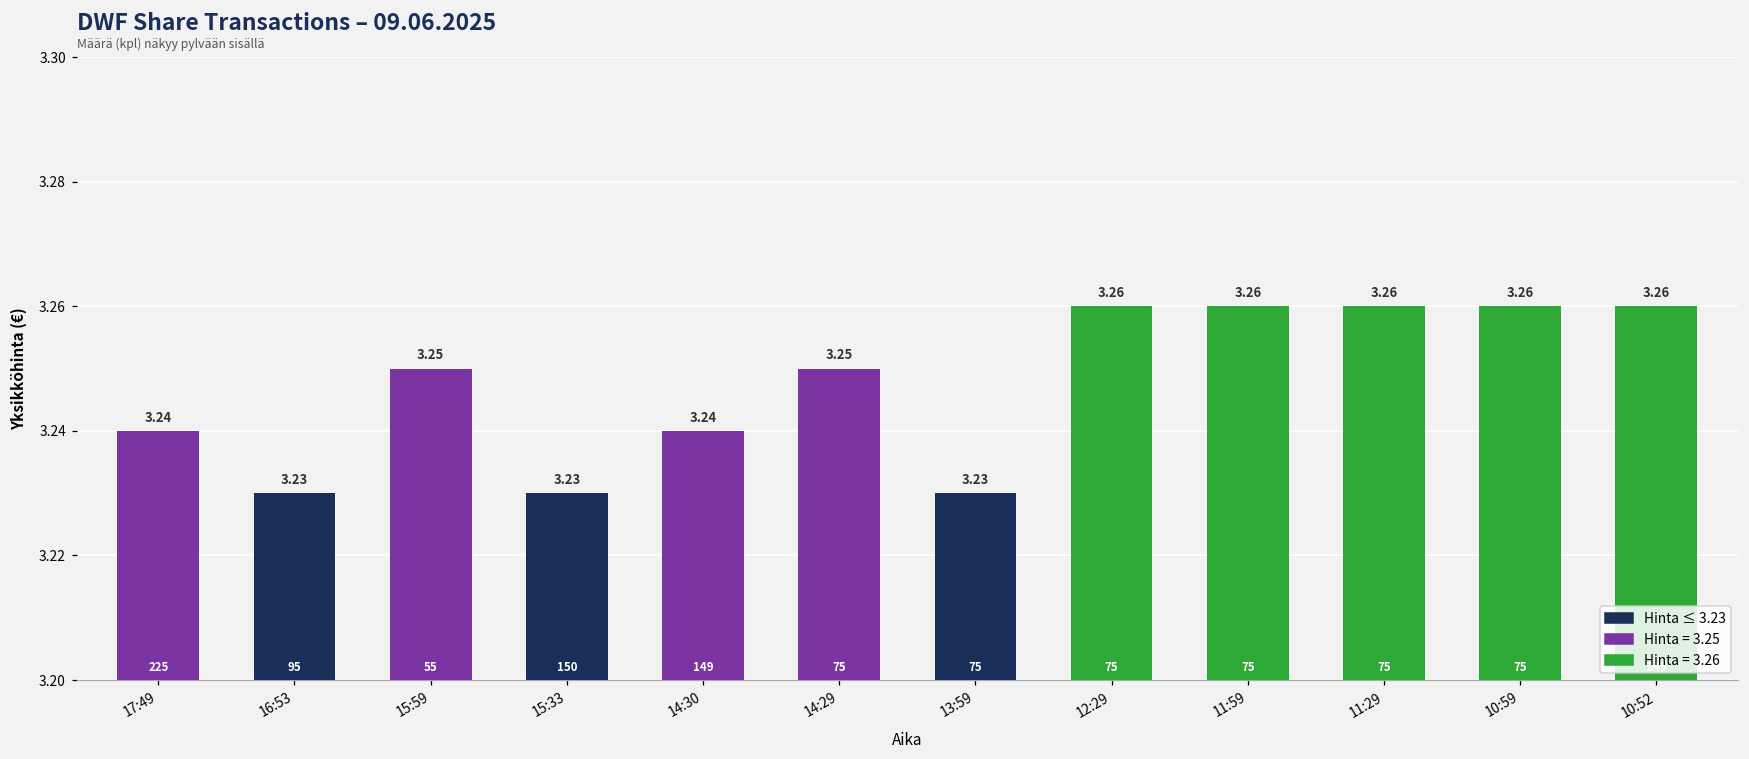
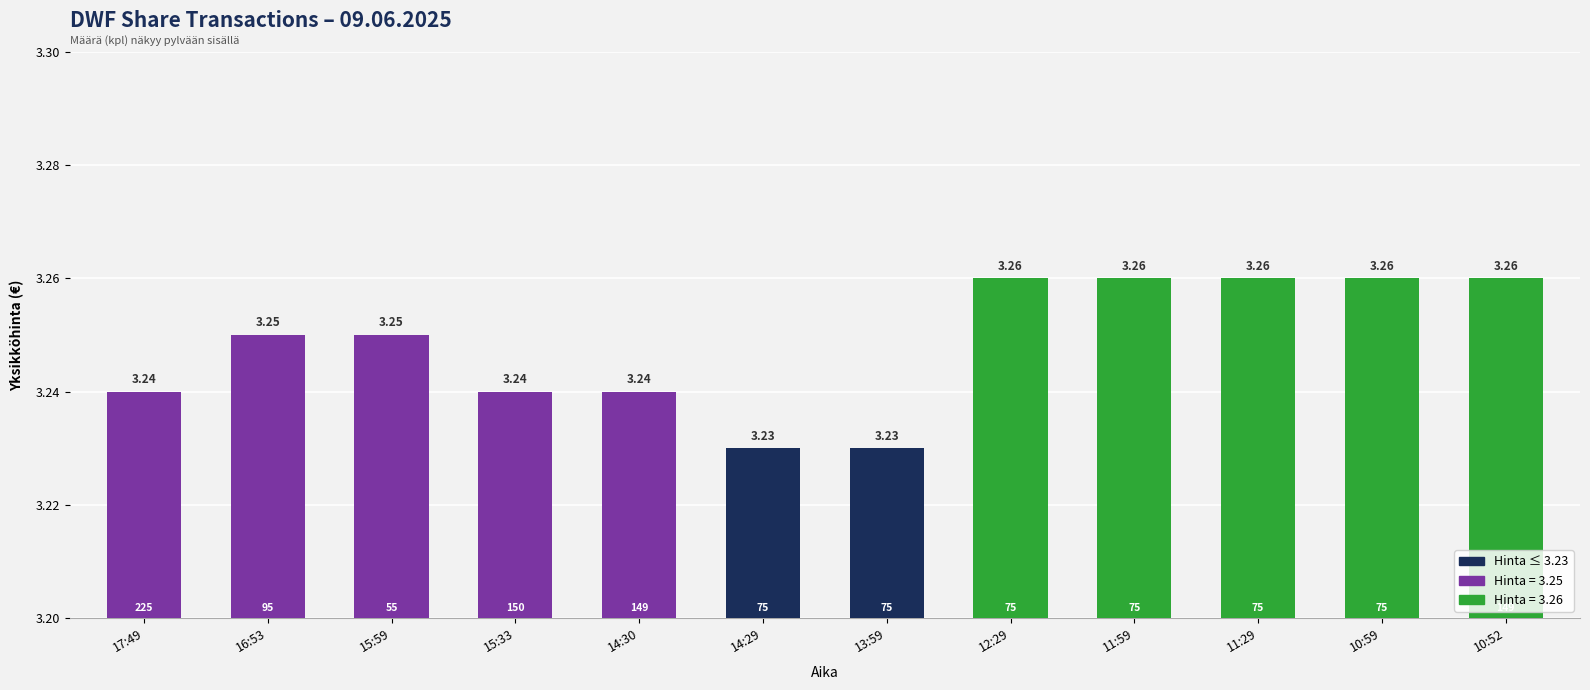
16:53: 3.23 -> 3.25
15:33: 3.23 -> 3.24
14:29: 3.25 -> 3.23
